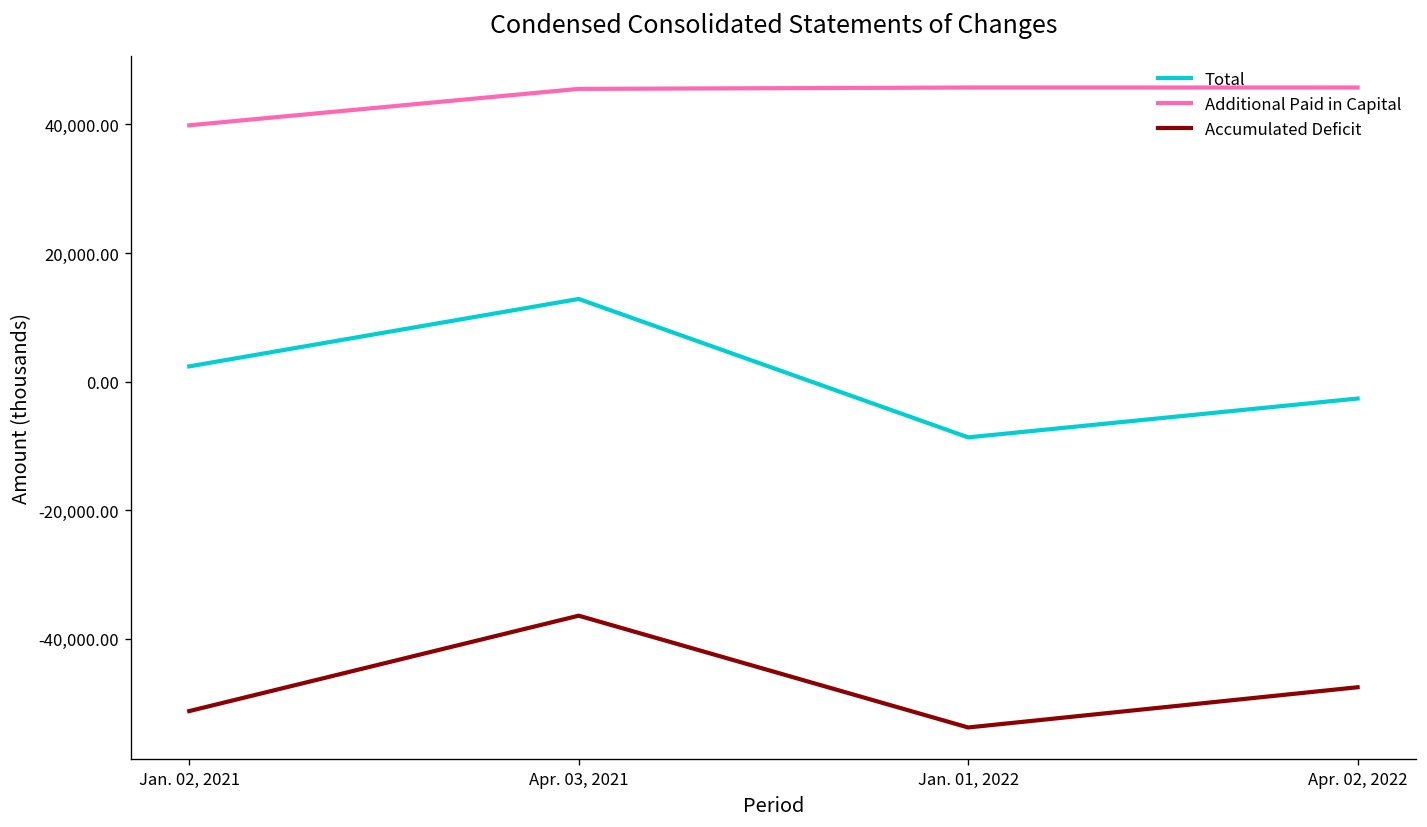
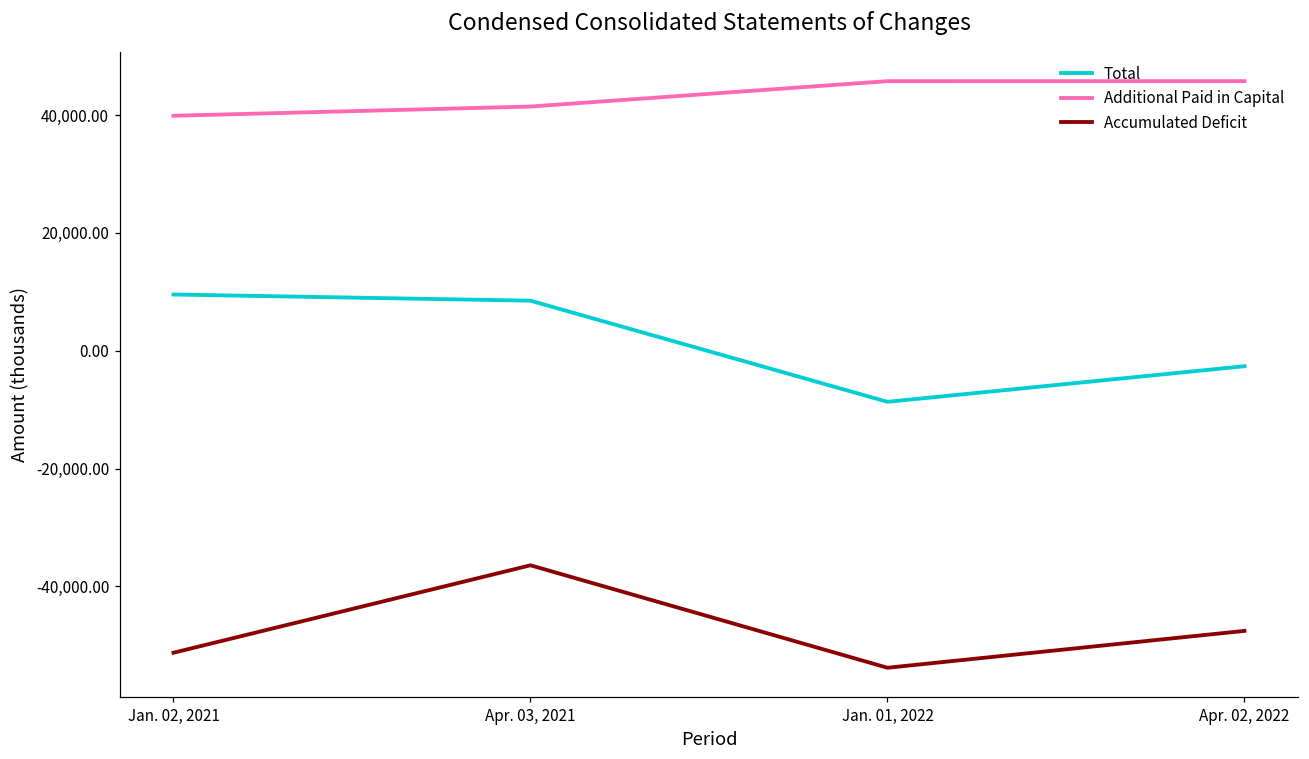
Total, Jan. 02, 2021: 2,000 -> 10,000
Total, Apr. 03, 2021: 13,000 -> 8,000
Additional Paid in Capital, Apr. 03, 2021: 46,000 -> 41,000
